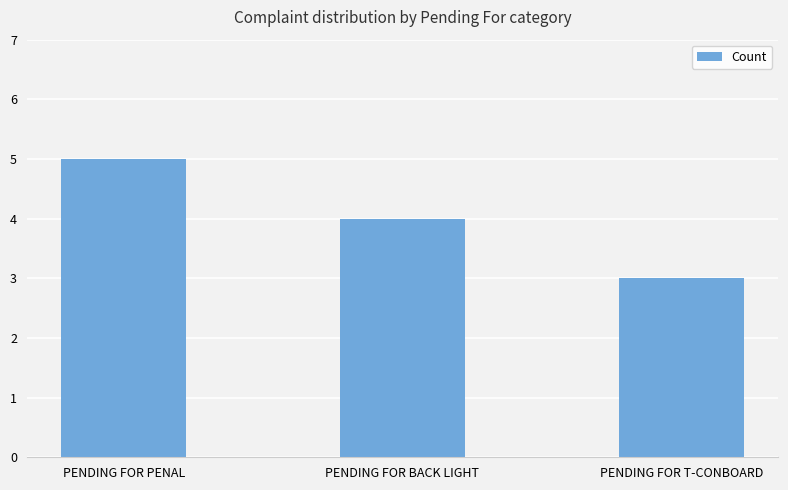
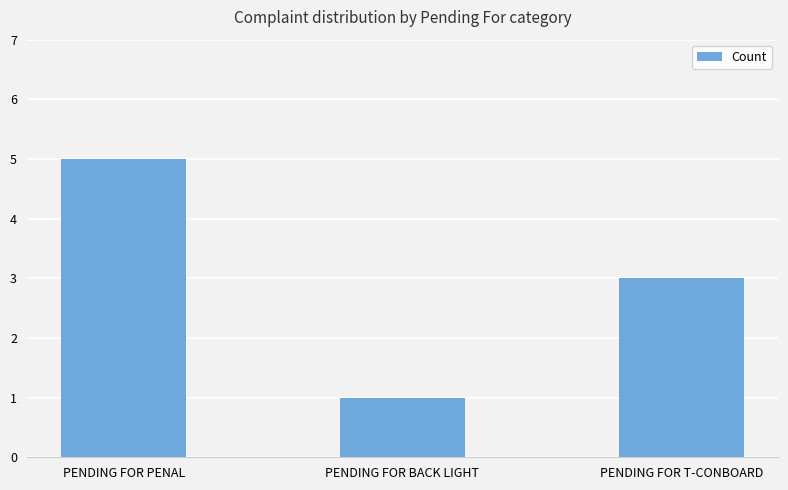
PENDING FOR BACK LIGHT: 4 -> 1
